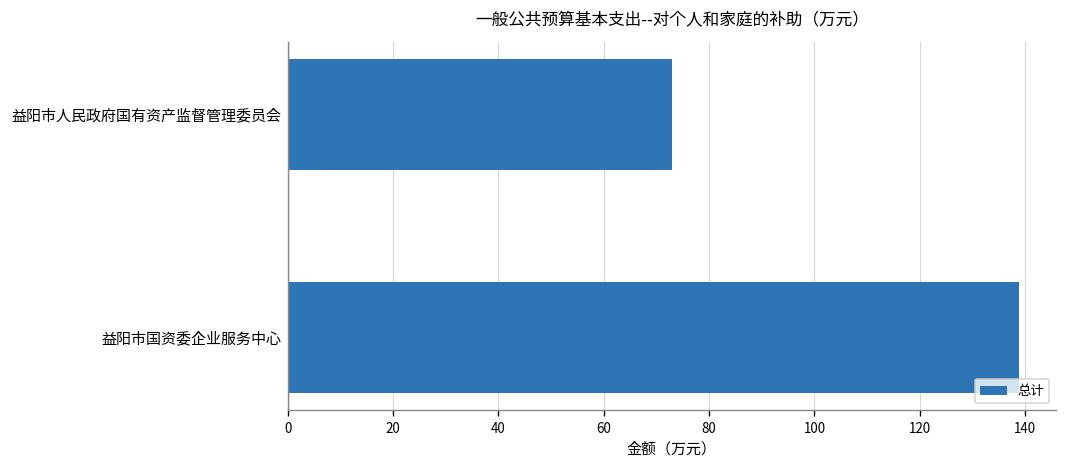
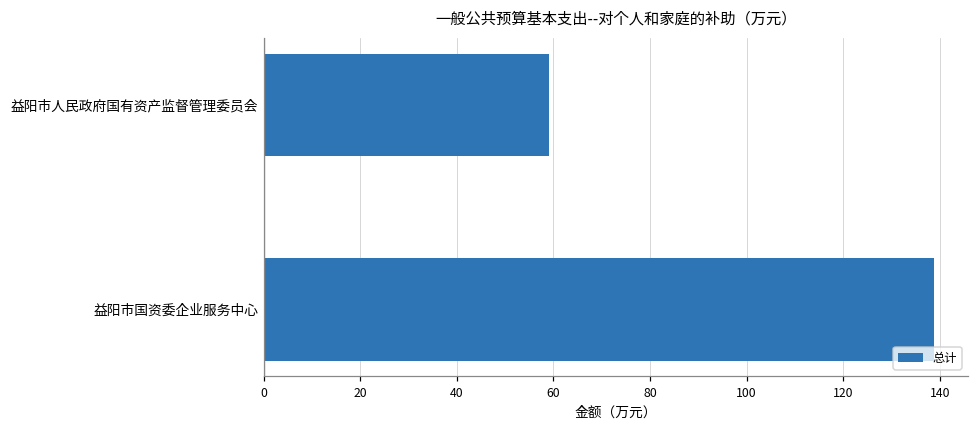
益阳市人民政府国有资产监督管理委员会: 73 -> 59
